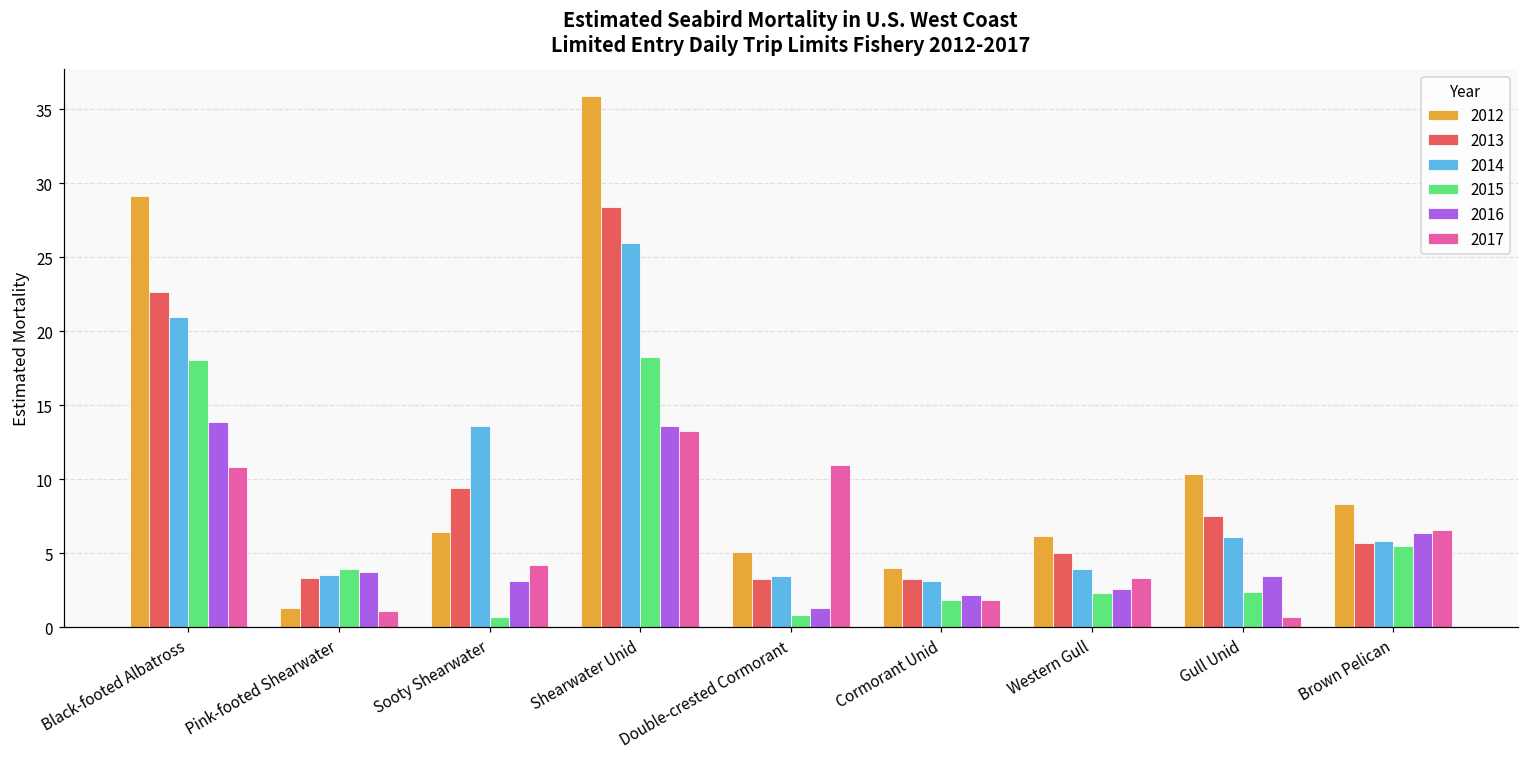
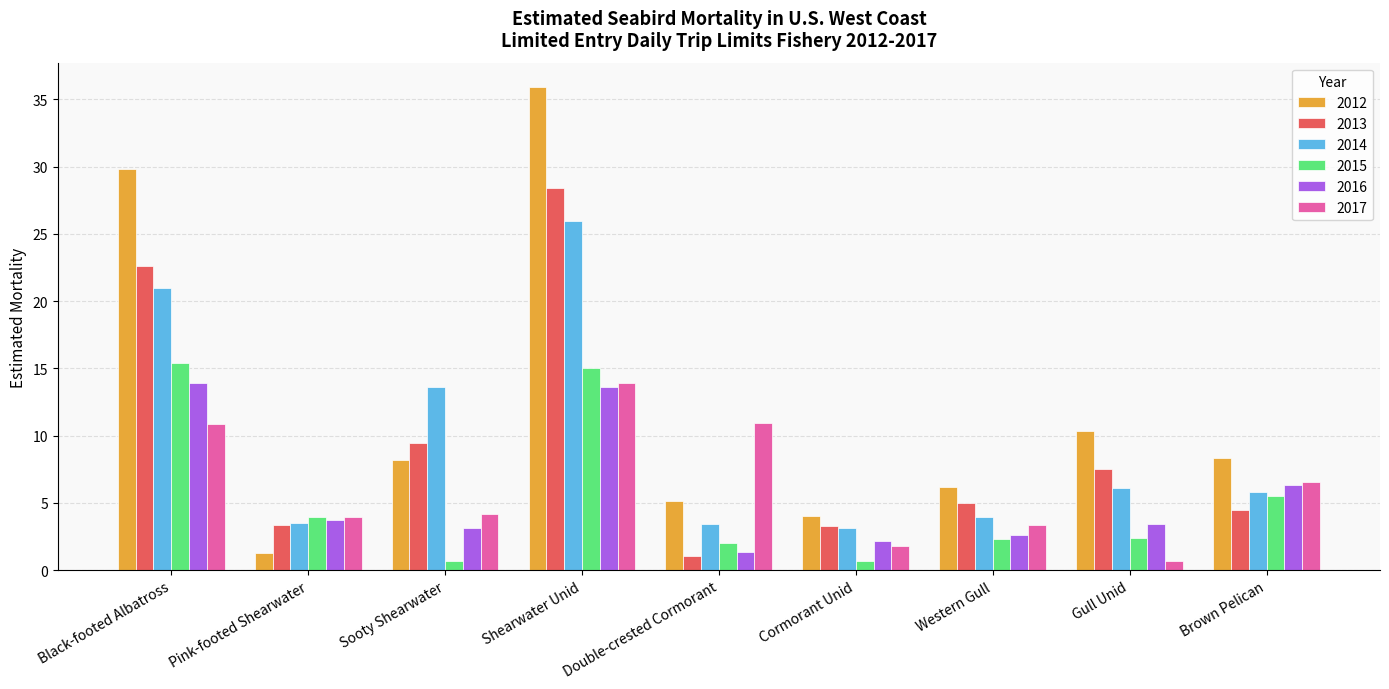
2012, Black-footed Albatross: 29.1 -> 29.8
2015, Black-footed Albatross: 18.1 -> 15.4
2017, Pink-footed Shearwater: 1.1 -> 3.9
2012, Sooty Shearwater: 6.5 -> 8.2
2015, Shearwater Unid: 18.3 -> 15.1
2017, Shearwater Unid: 13.3 -> 13.9
2013, Double-crested Cormorant: 3.3 -> 1.0
2015, Double-crested Cormorant: 0.8 -> 2.0
2015, Cormorant Unid: 1.9 -> 0.7
2013, Brown Pelican: 5.7 -> 4.5
